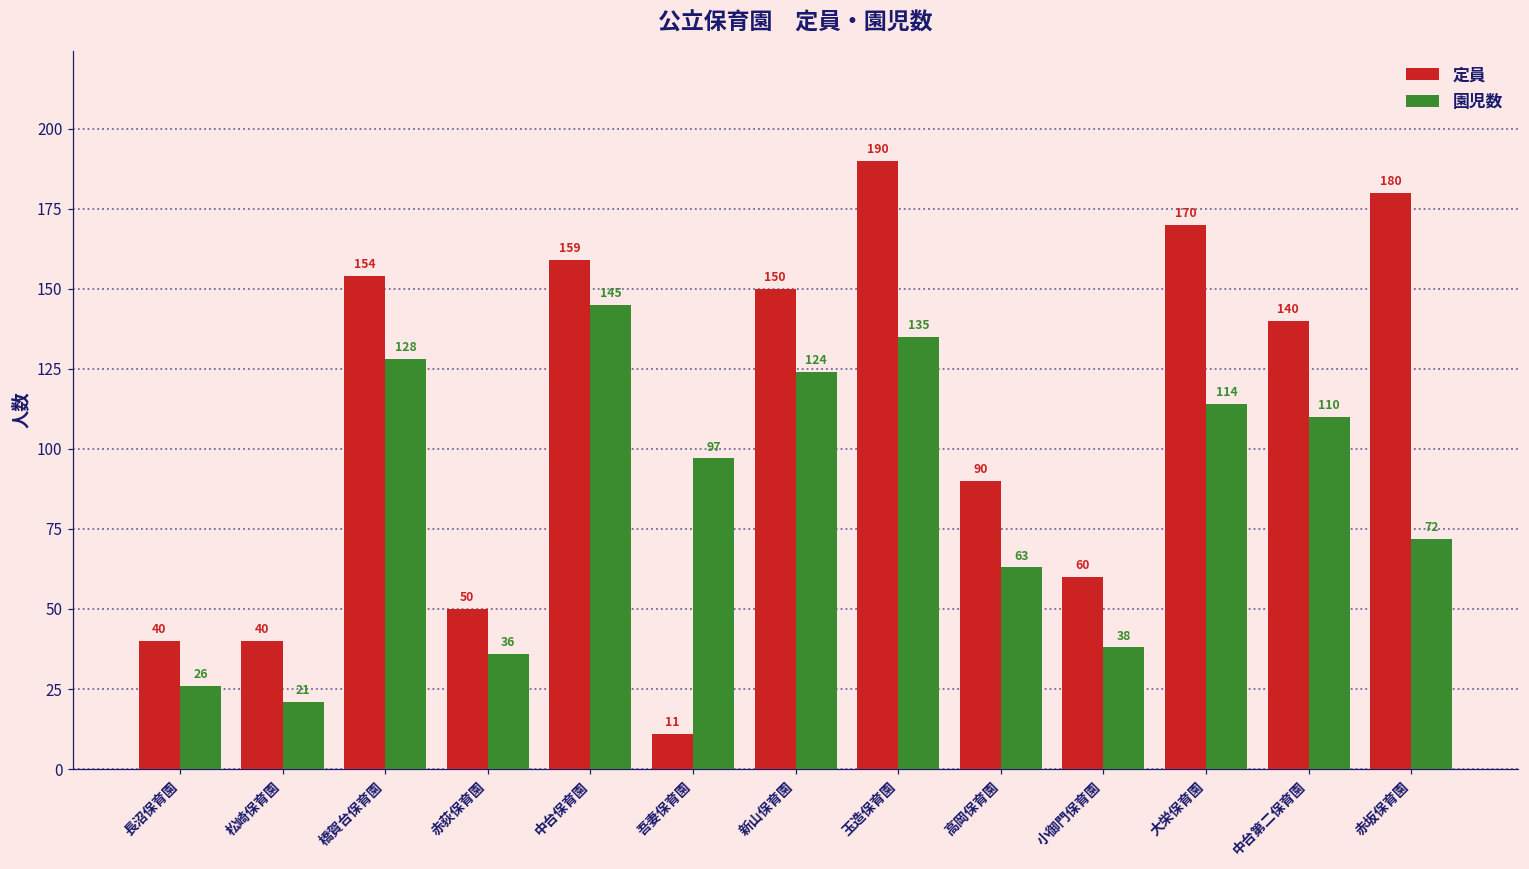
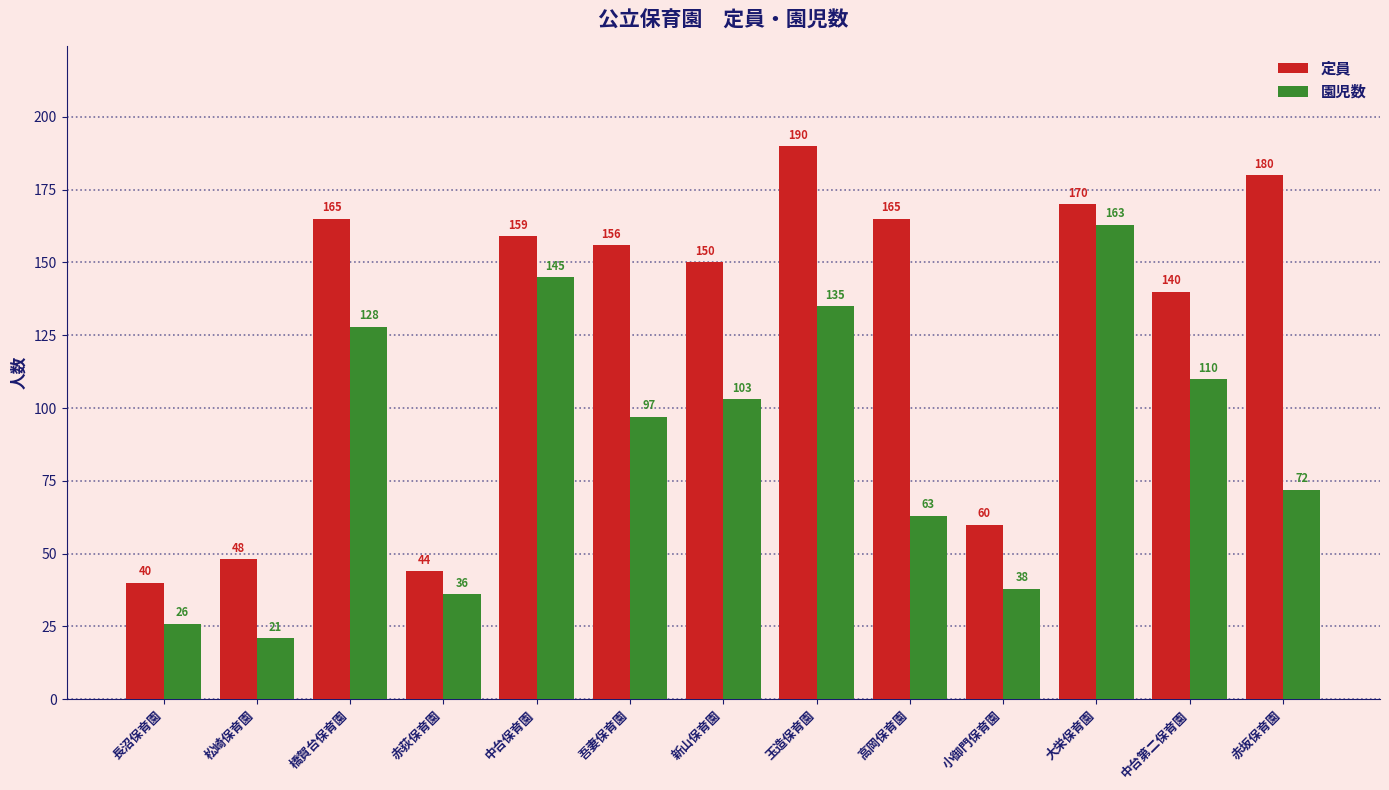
定員, 松崎保育園: 40 -> 48
定員, 橋賀台保育園: 154 -> 165
定員, 赤荻保育園: 50 -> 44
定員, 吾妻保育園: 11 -> 156
園児数, 新山保育園: 124 -> 103
定員, 高岡保育園: 90 -> 165
園児数, 大栄保育園: 114 -> 163
